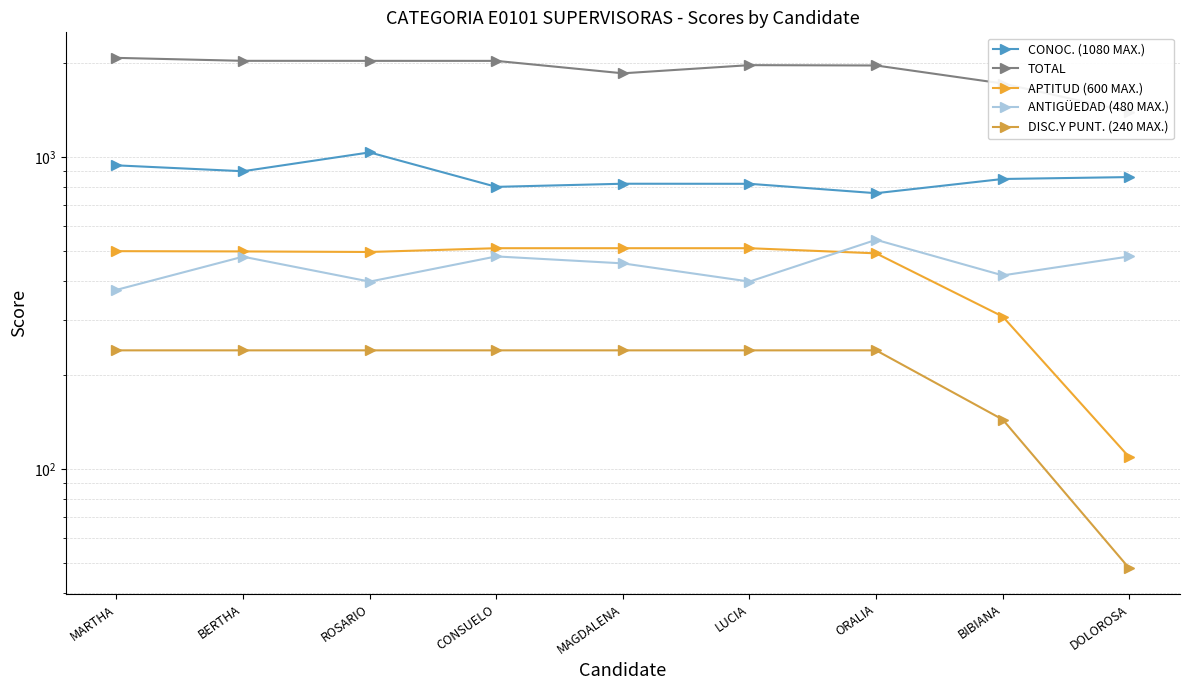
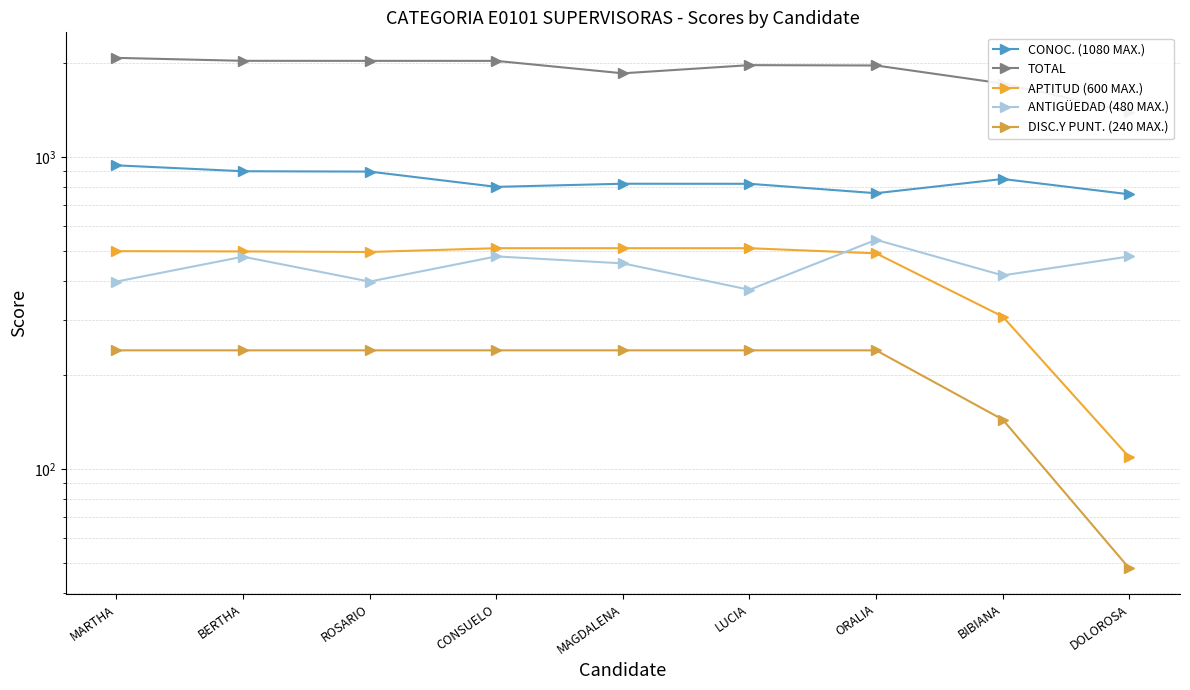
ANTIGÜEDAD (480 MAX.), MARTHA: 370 -> 400
CONOC. (1080 MAX.), ROSARIO: 1030 -> 900
ANTIGÜEDAD (480 MAX.), LUCIA: 400 -> 380
CONOC. (1080 MAX.), DOLOROSA: 860 -> 760
